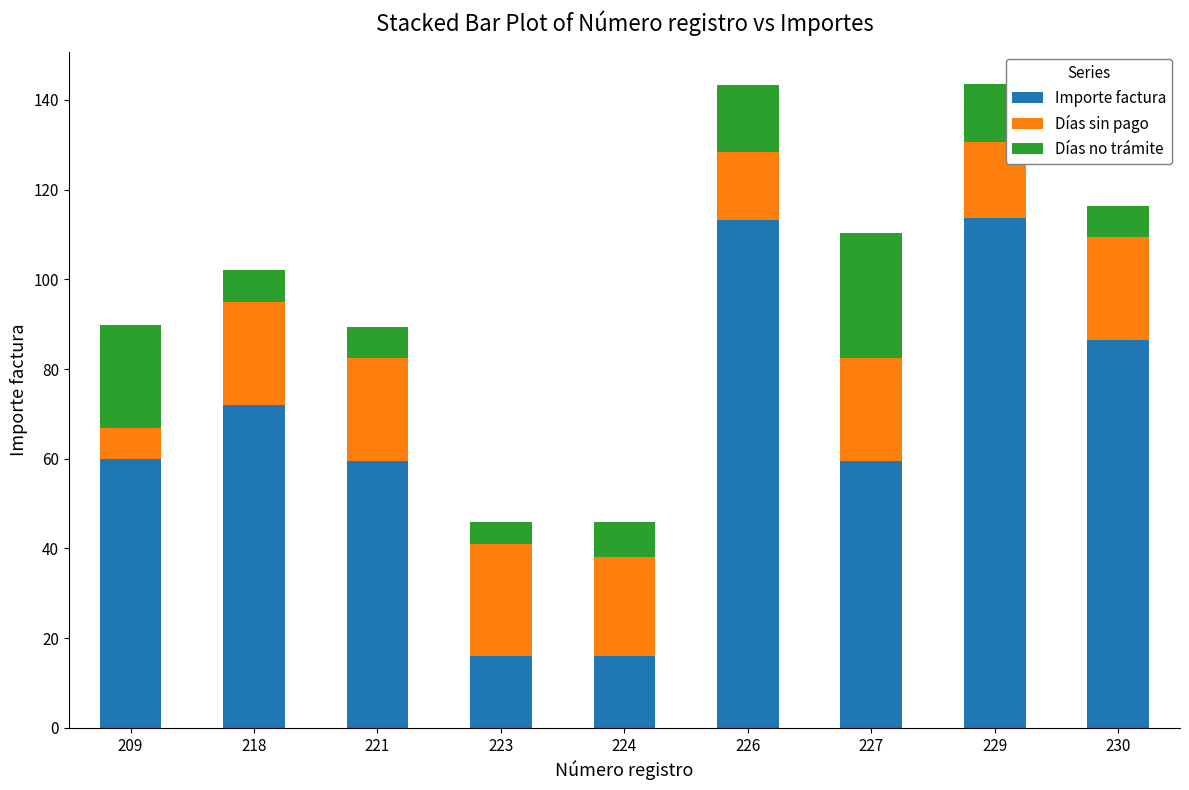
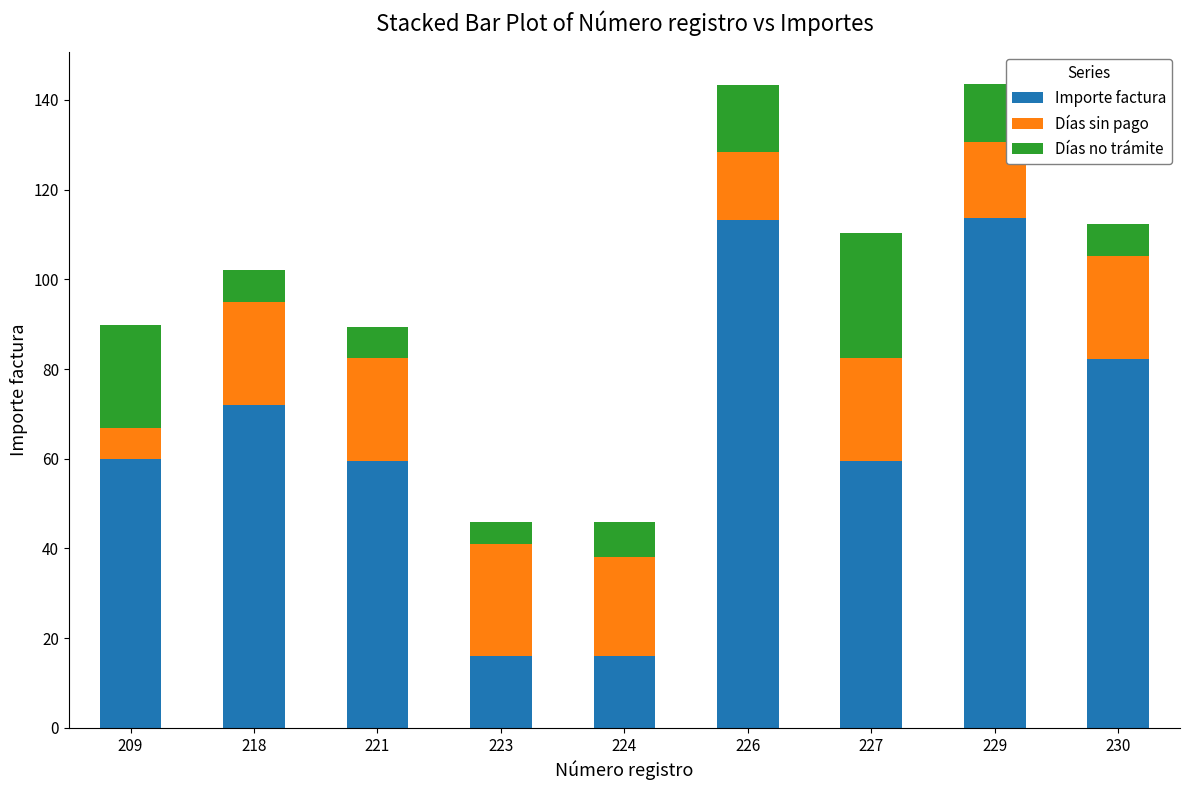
Importe factura, 230: 86 -> 82
